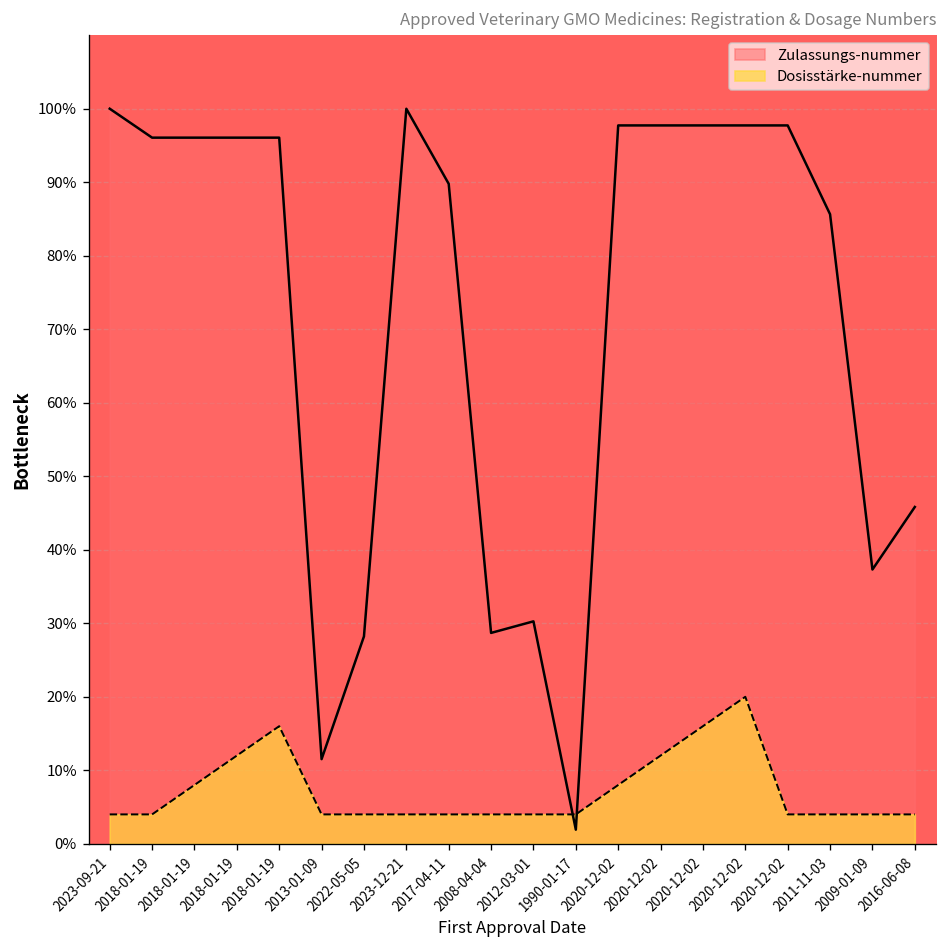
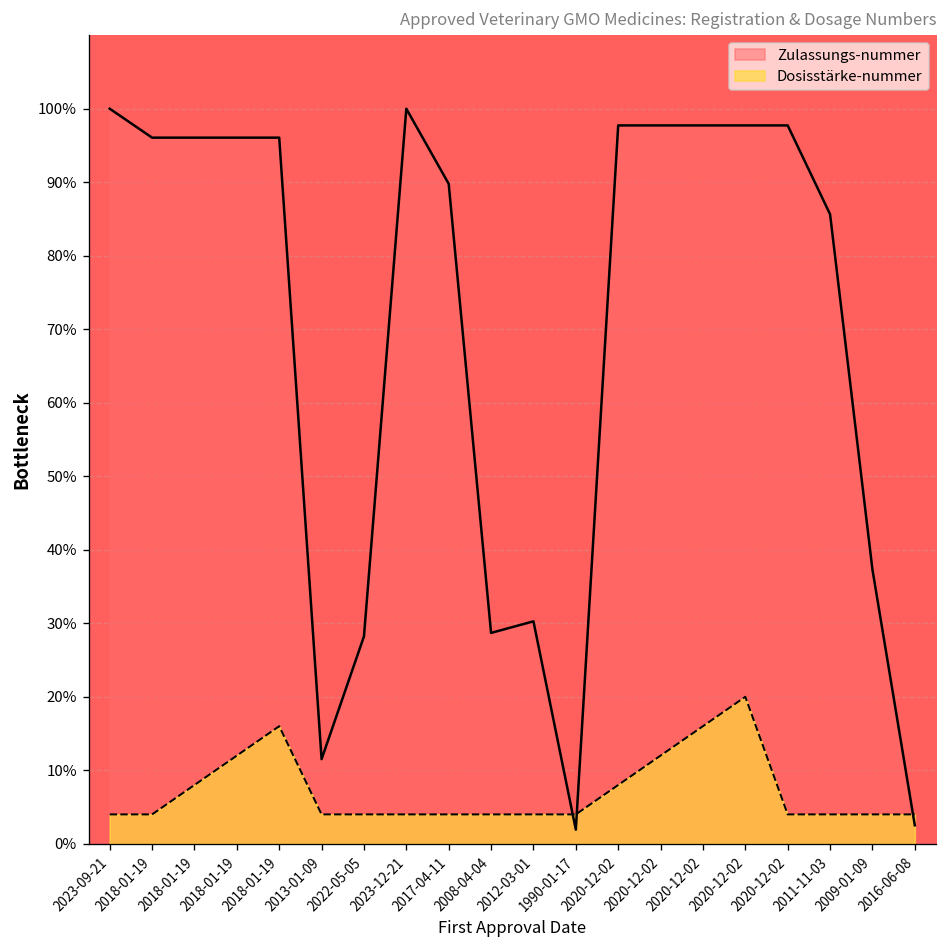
Zulassungs-nummer, 2016-06-08: 46% -> 3%
